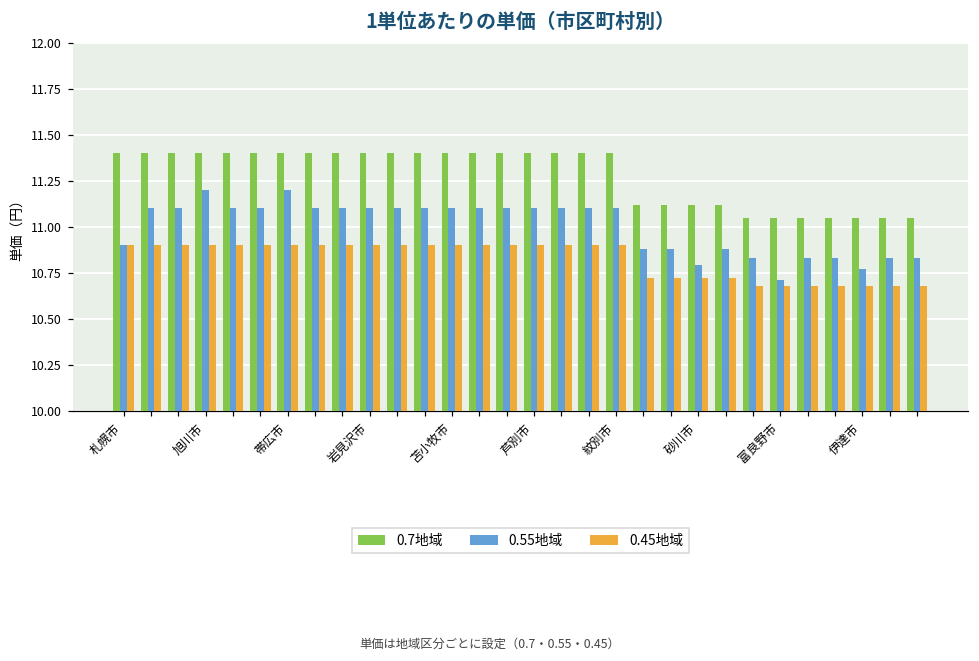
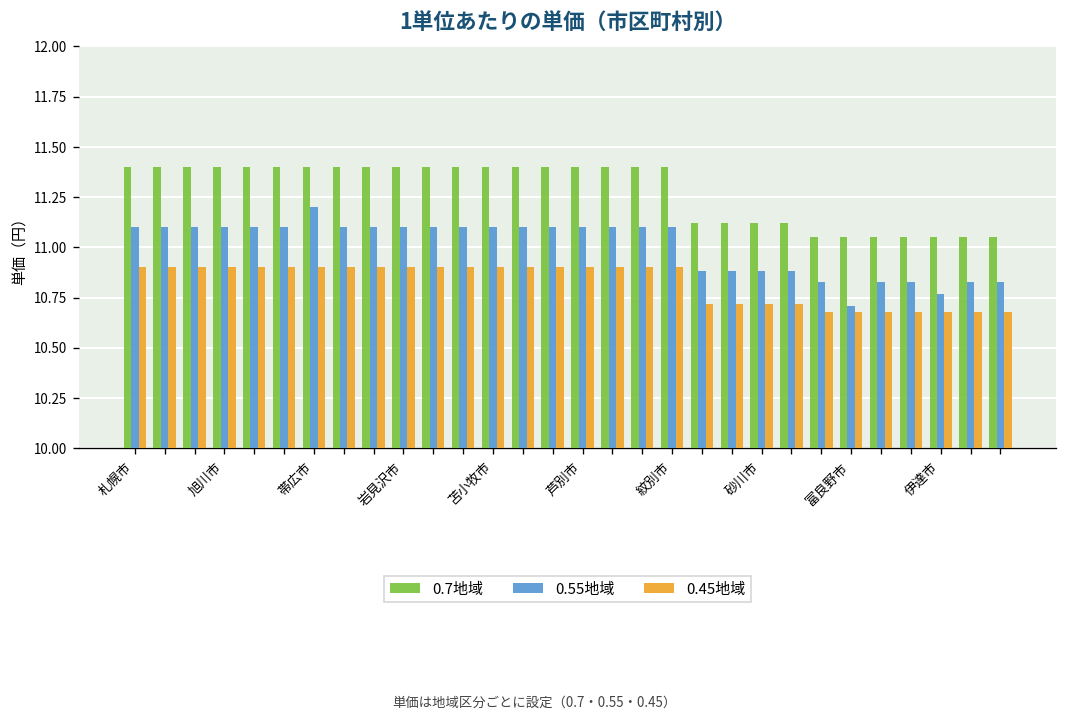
0.55地域, 札幌市: 10.9 -> 11.1
0.55地域, 旭川市: 11.2 -> 11.1
0.55地域, 砂川市: 10.79 -> 10.88
